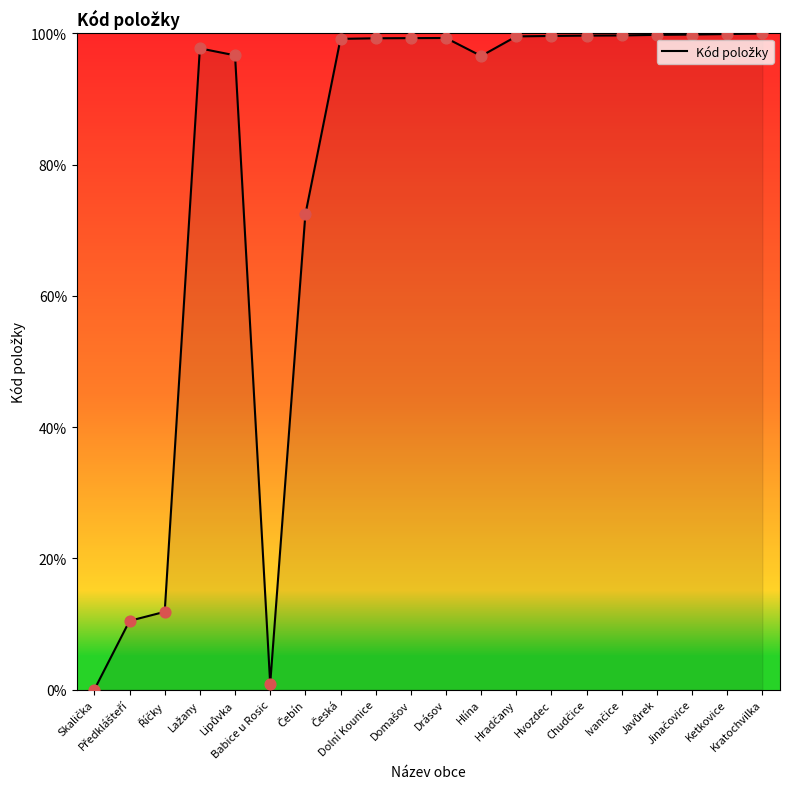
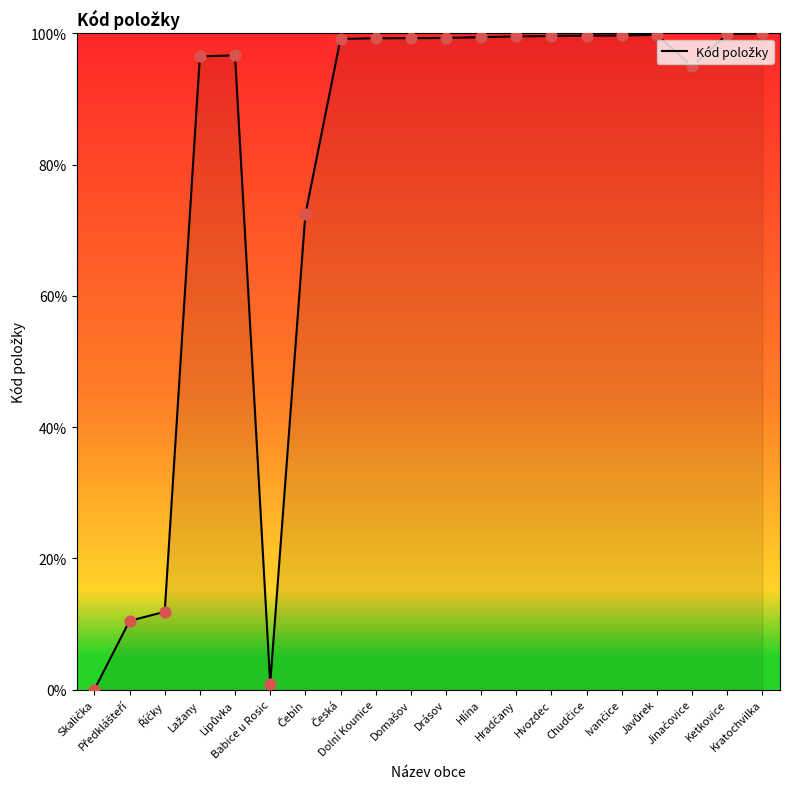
Lažany: 98% -> 97%
Hlína: 97% -> 99%
Jinačovice: 100% -> 95%
